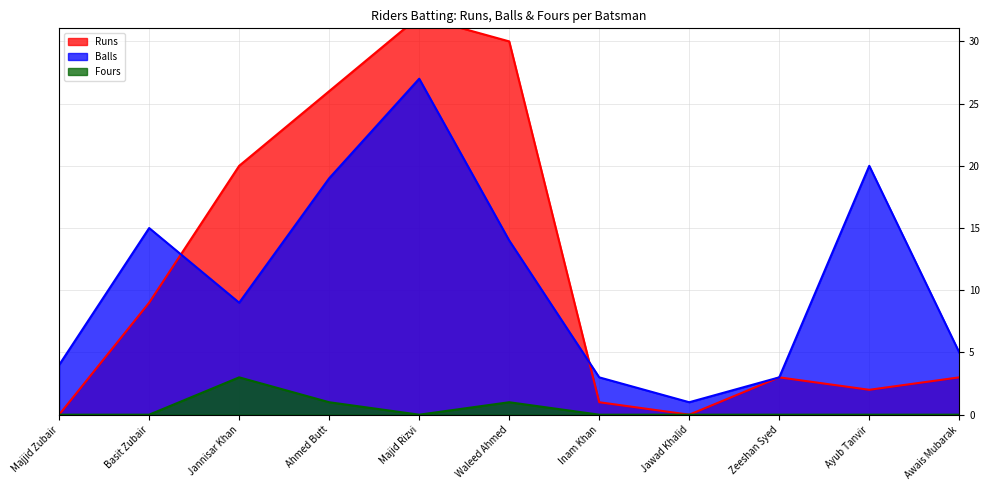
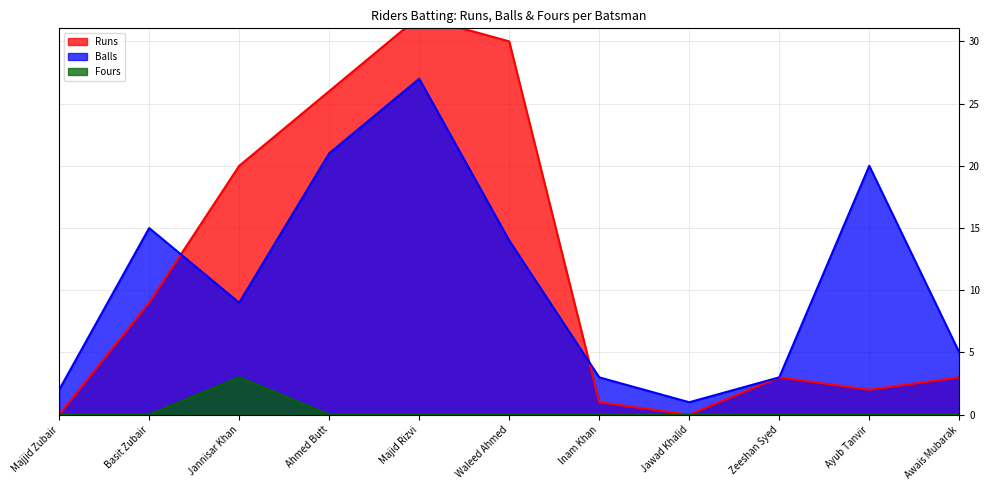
Balls, Majjid Zubair: 4 -> 2
Balls, Ahmed Butt: 19 -> 21
Fours, Ahmed Butt: 1 -> 0
Fours, Waleed Ahmed: 1 -> 0
